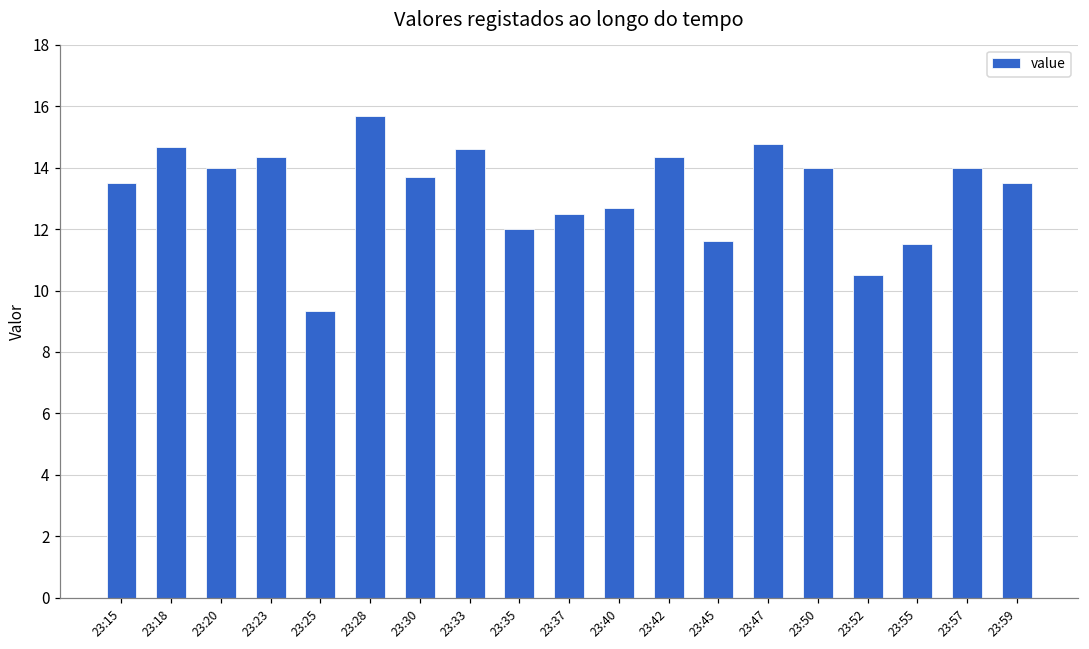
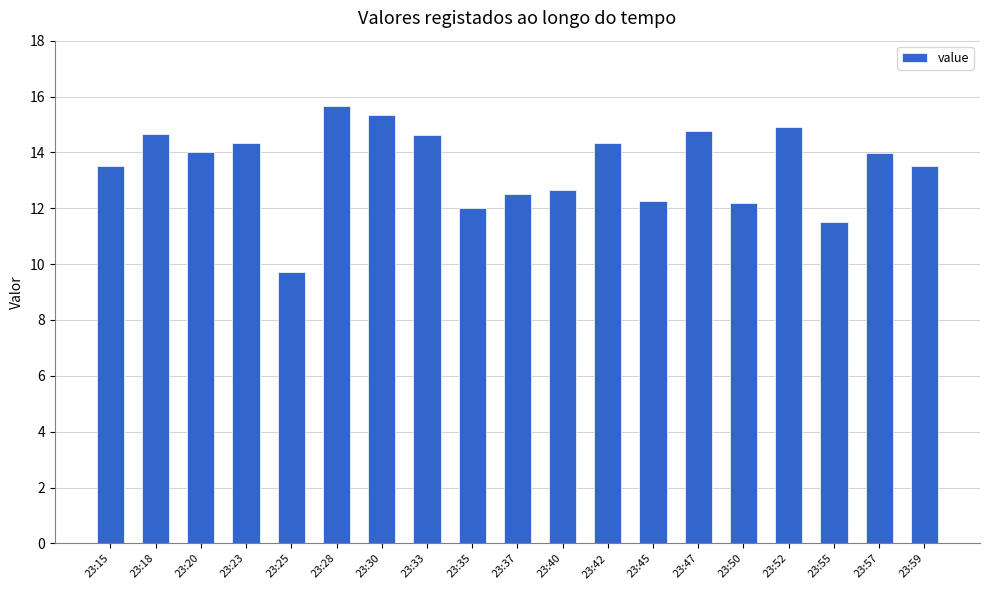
23:25: 9.3 -> 9.7
23:30: 13.7 -> 15.3
23:45: 11.6 -> 12.3
23:50: 14.0 -> 12.2
23:52: 10.5 -> 14.9
